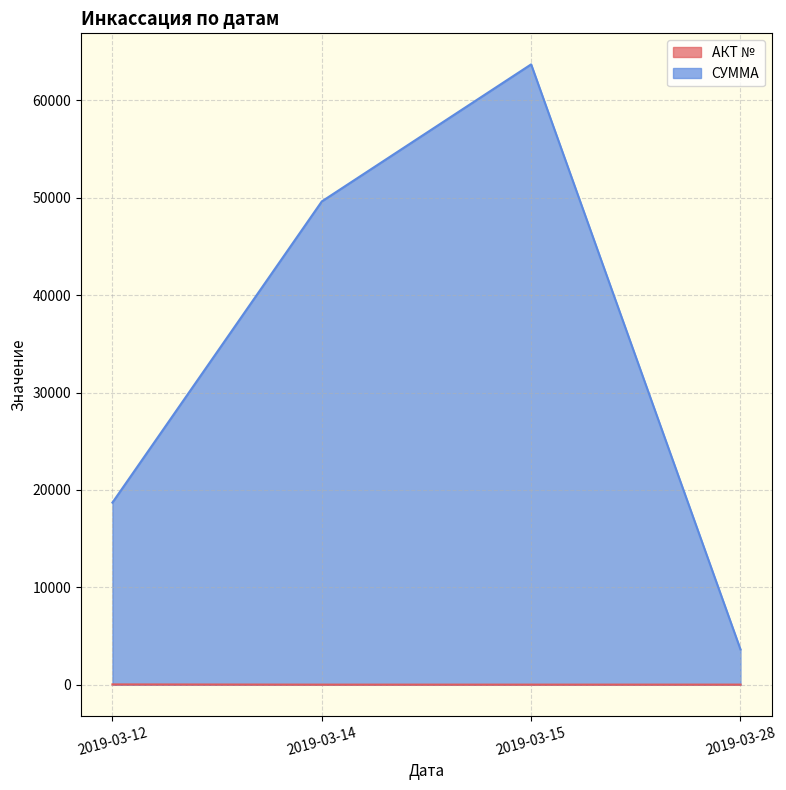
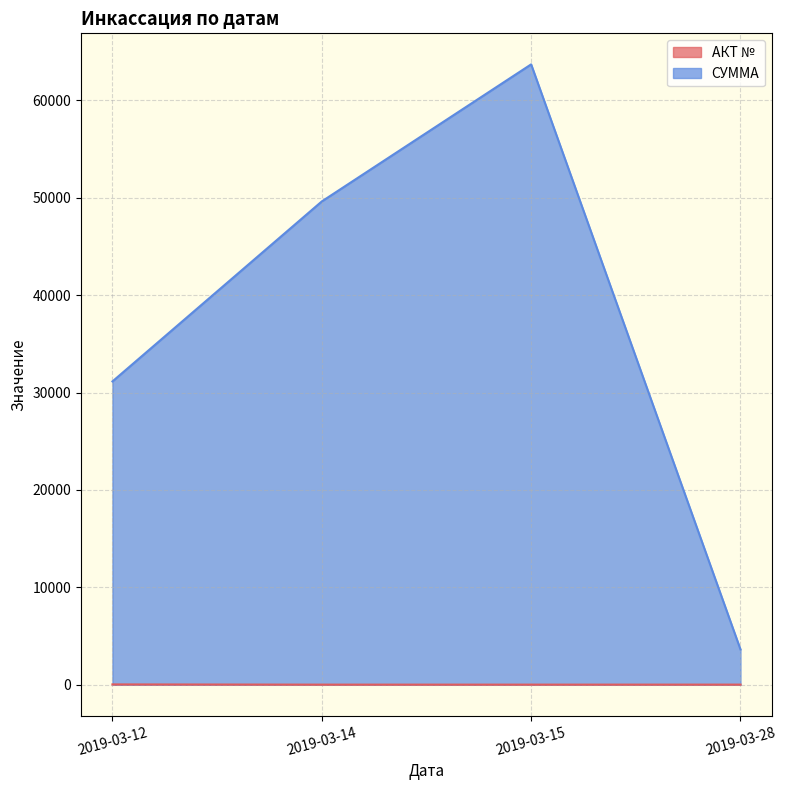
СУММА, 2019-03-12: 19000 -> 31000
